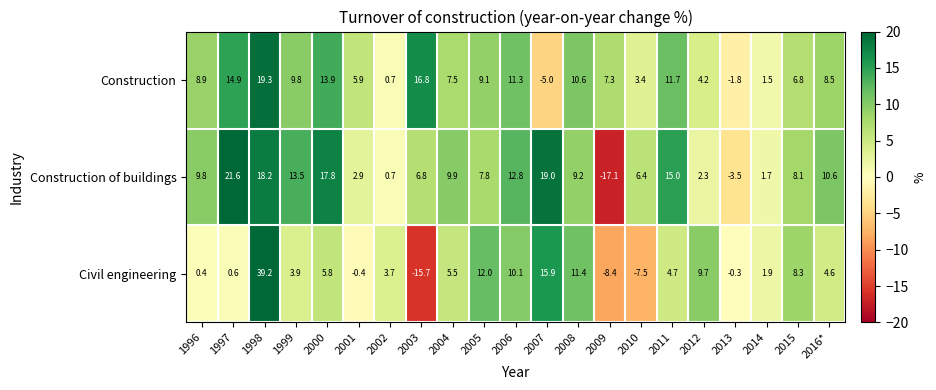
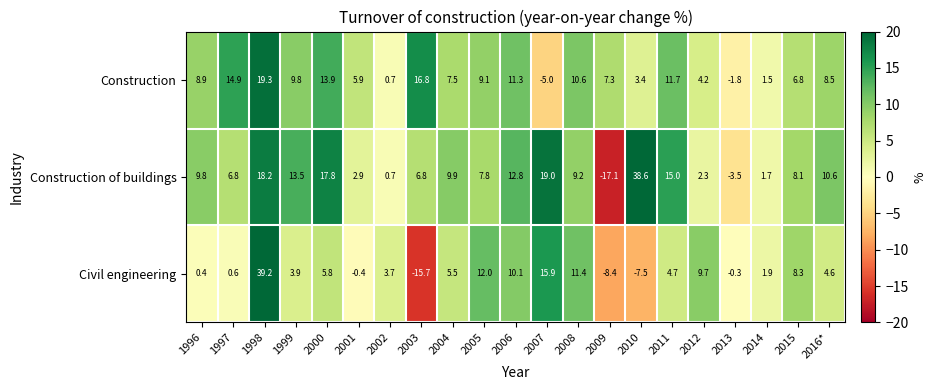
Construction of buildings, 1997: 21.6 -> 6.8
Construction of buildings, 2010: 6.4 -> 38.6
